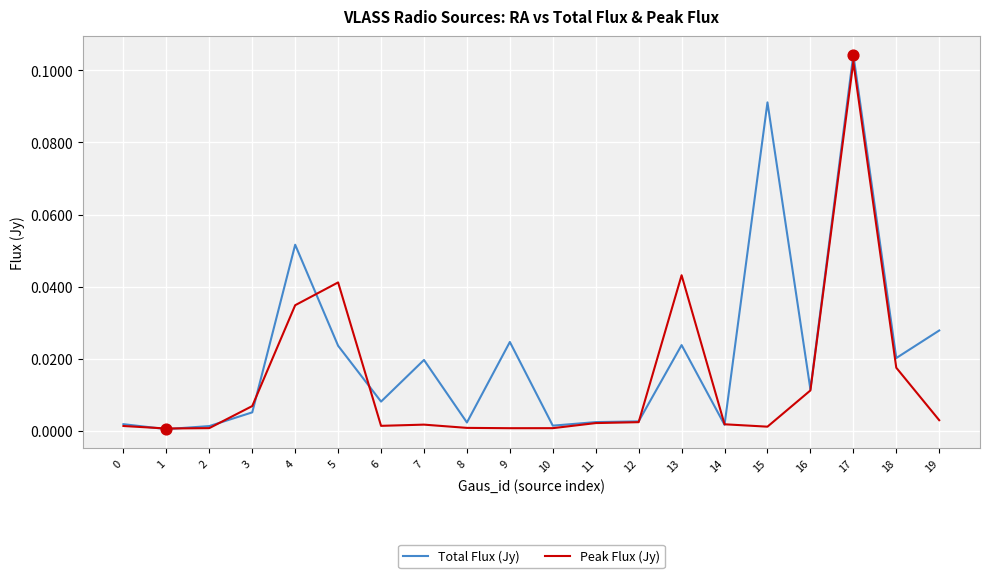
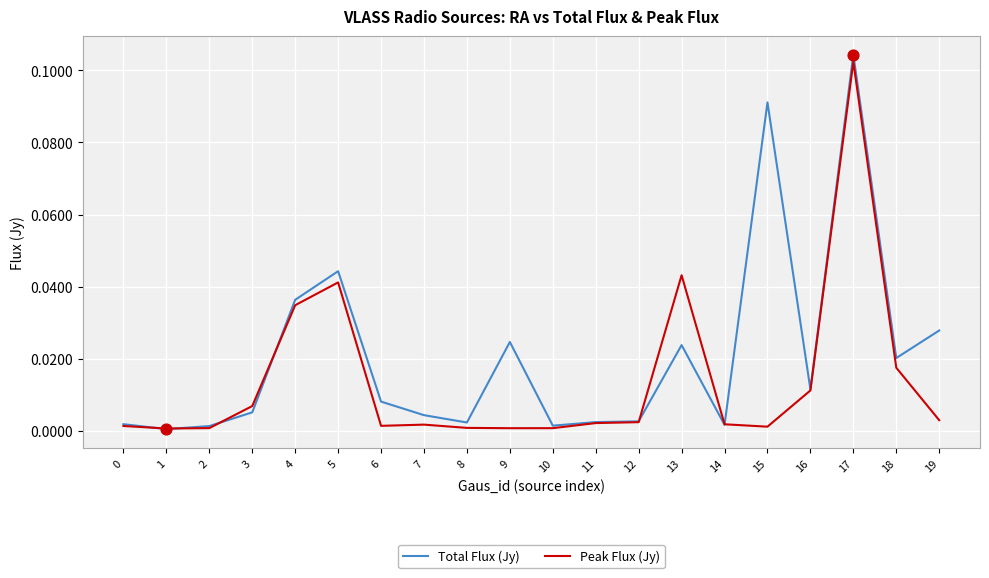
Total Flux (Jy), 4: 0.052 -> 0.036
Total Flux (Jy), 5: 0.024 -> 0.044
Total Flux (Jy), 7: 0.020 -> 0.004
